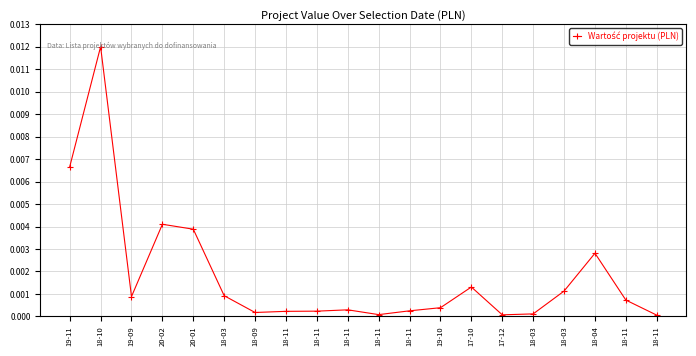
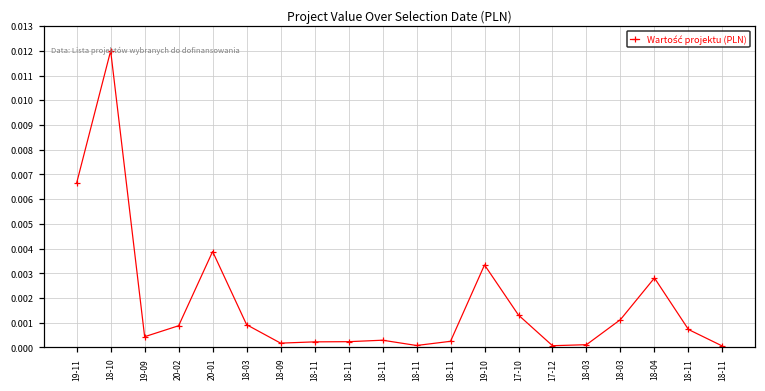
19-09: 0.0009 -> 0.0004
20-02: 0.0041 -> 0.0009
19-10: 0.0004 -> 0.0033
